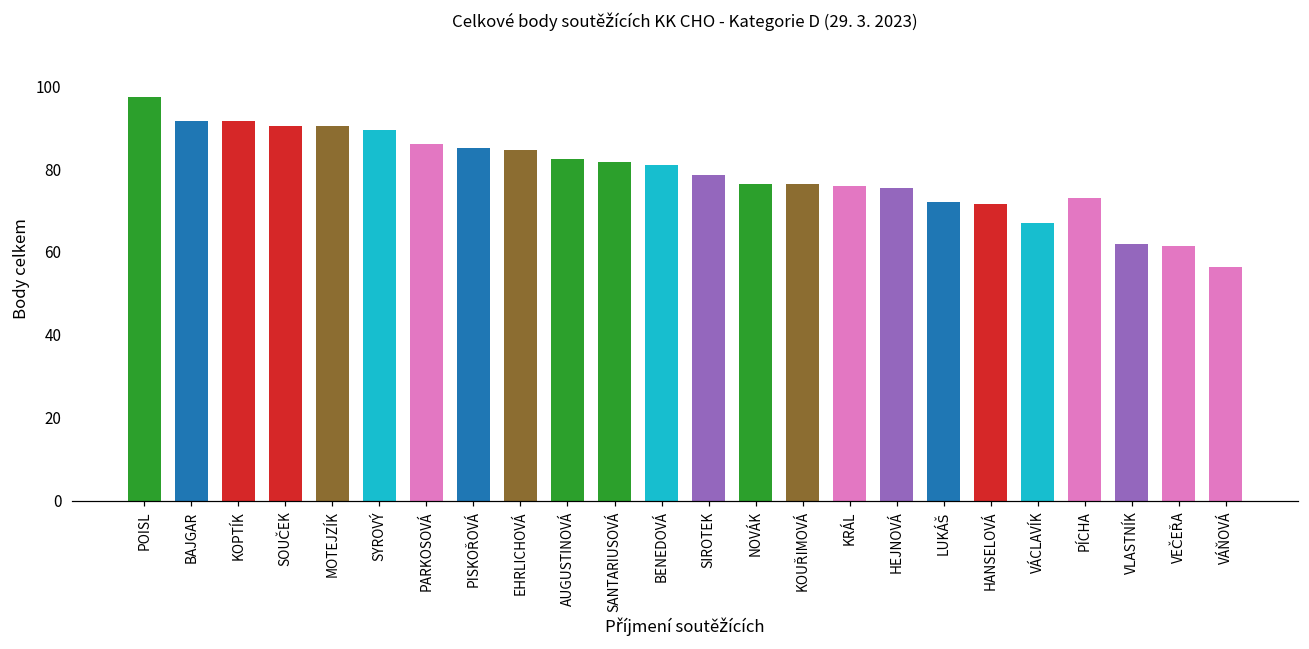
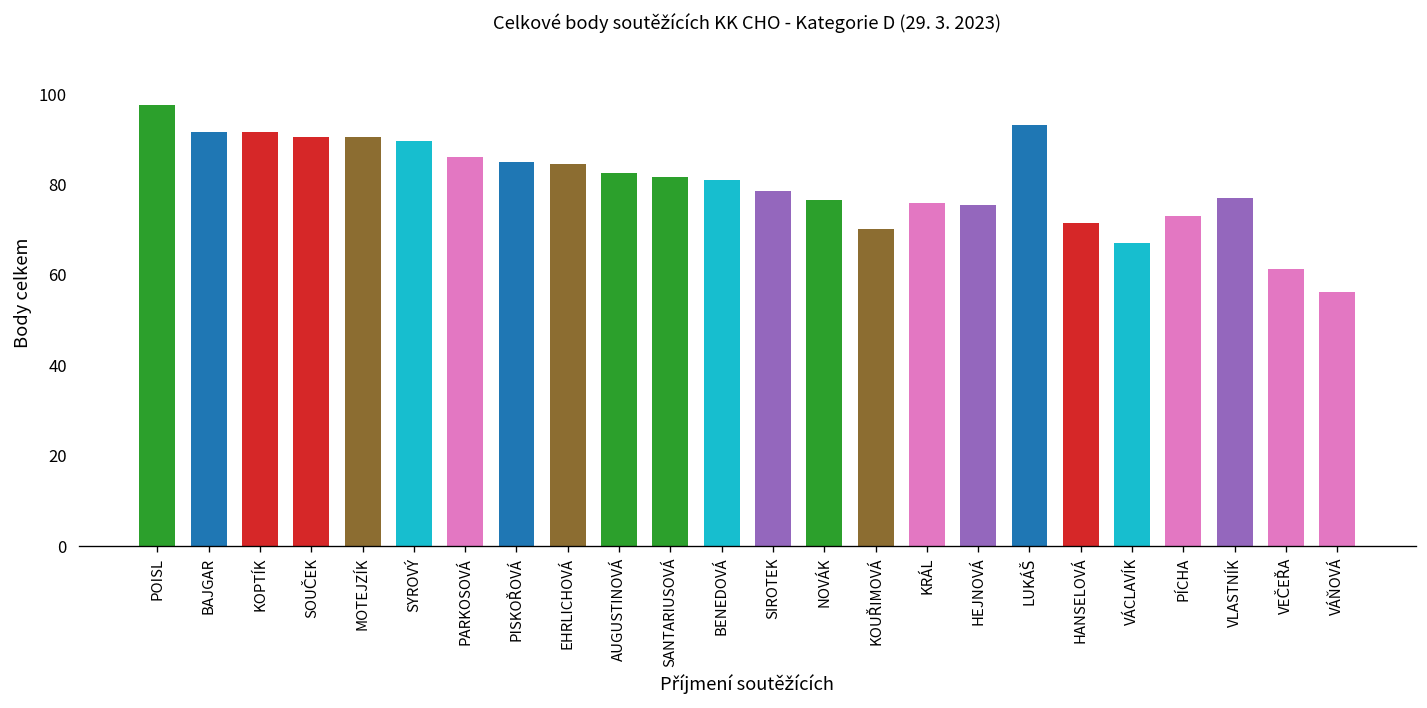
KOUŘIMOVÁ: 77 -> 70
LUKÁŠ: 72 -> 93
VLASTNÍK: 62 -> 77
